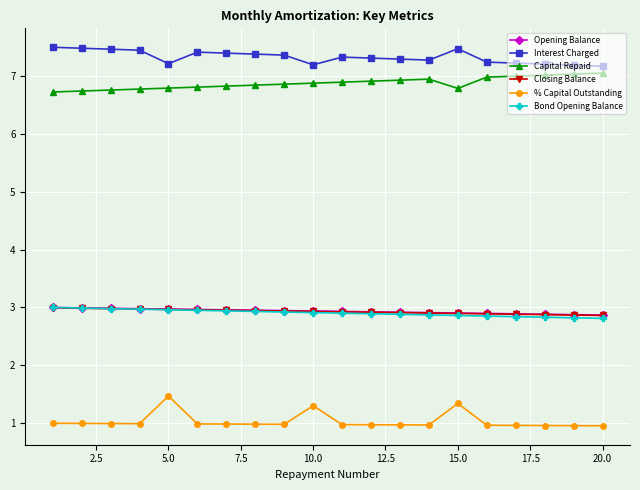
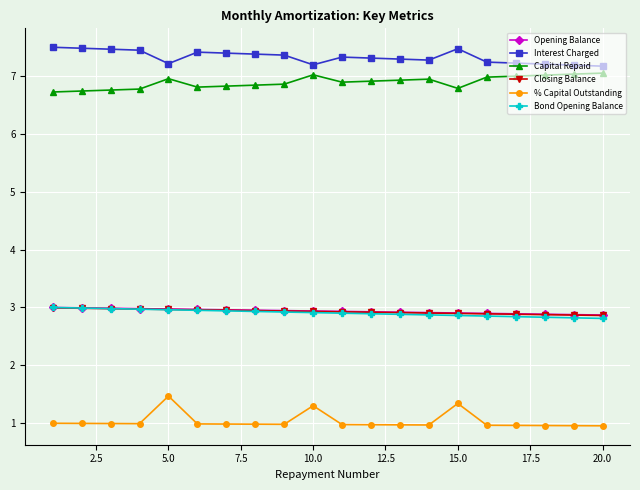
Capital Repaid, 5.0: 6.8 -> 7.0
Capital Repaid, 10.0: 6.9 -> 7.0
